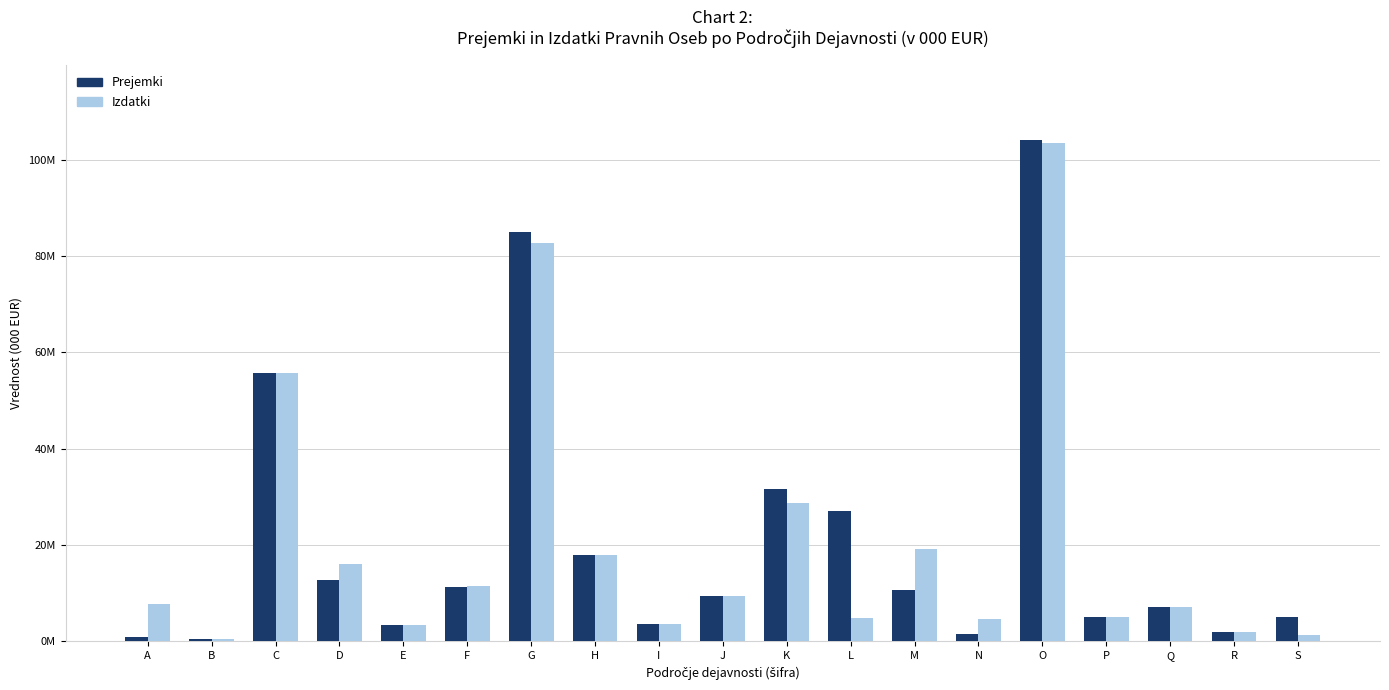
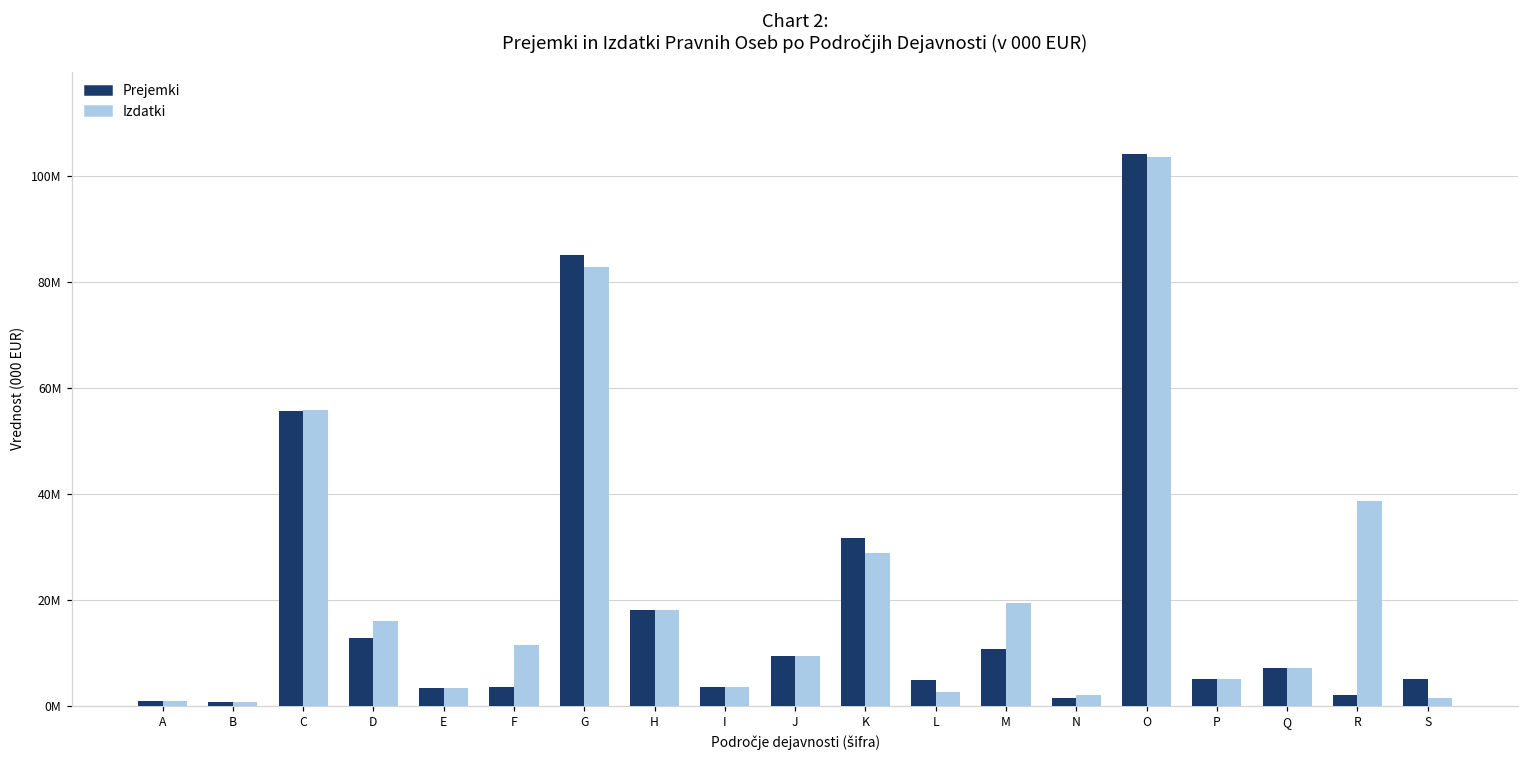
Izdatki, A: 8000000 -> 1000000
Prejemki, F: 11000000 -> 4000000
Prejemki, L: 27000000 -> 5000000
Izdatki, L: 5000000 -> 2000000
Izdatki, N: 5000000 -> 2000000
Izdatki, R: 2000000 -> 39000000
